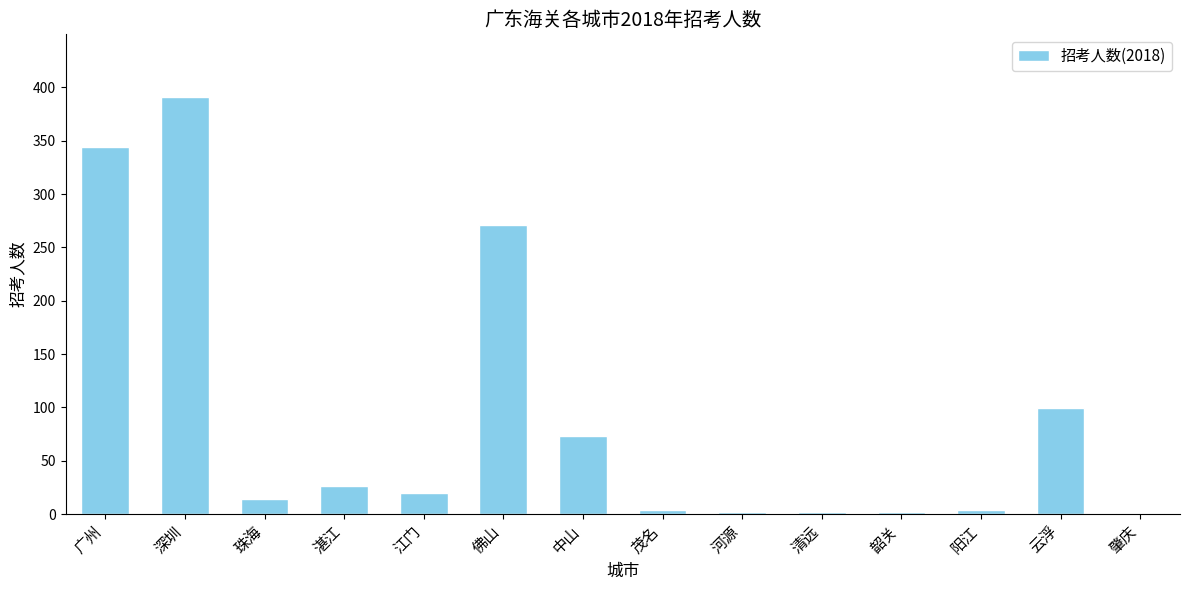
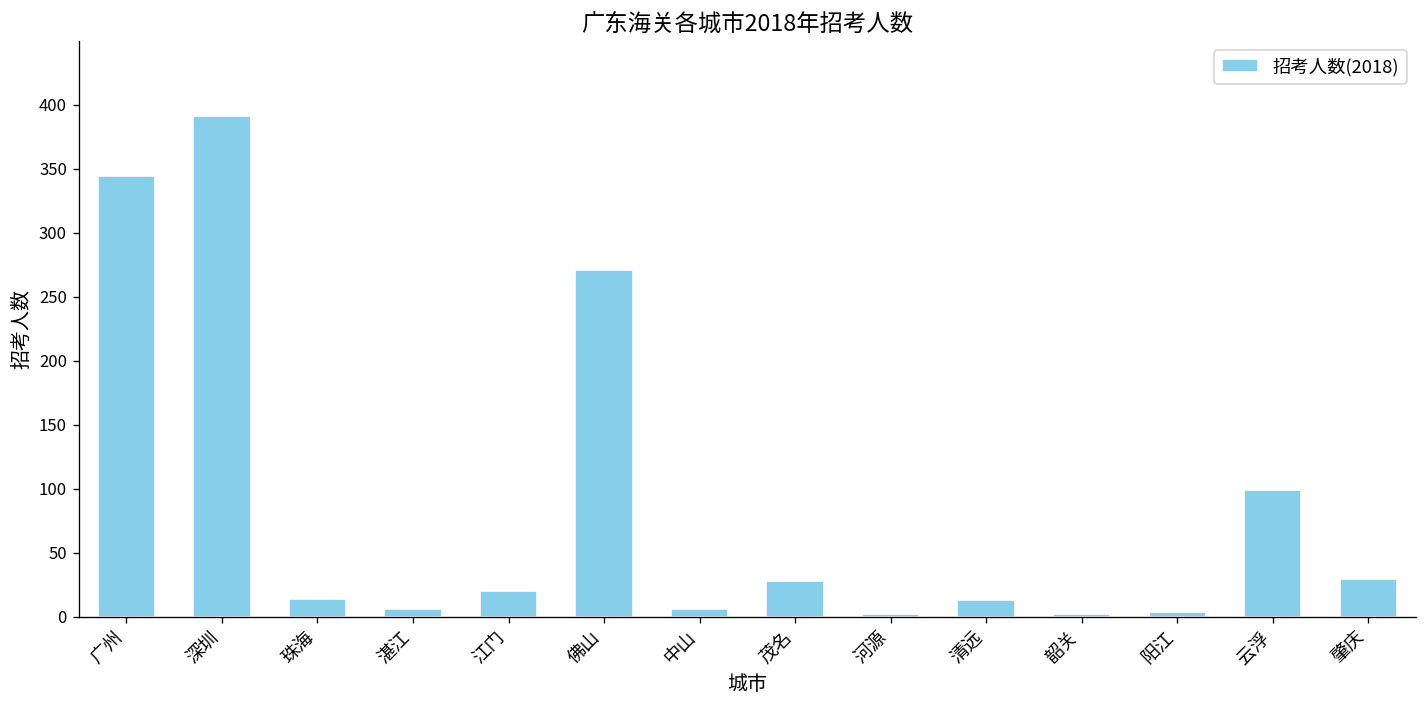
湛江: 26 -> 6
中山: 73 -> 6
茂名: 4 -> 28
清远: 2 -> 13
肇庆: 1 -> 30
